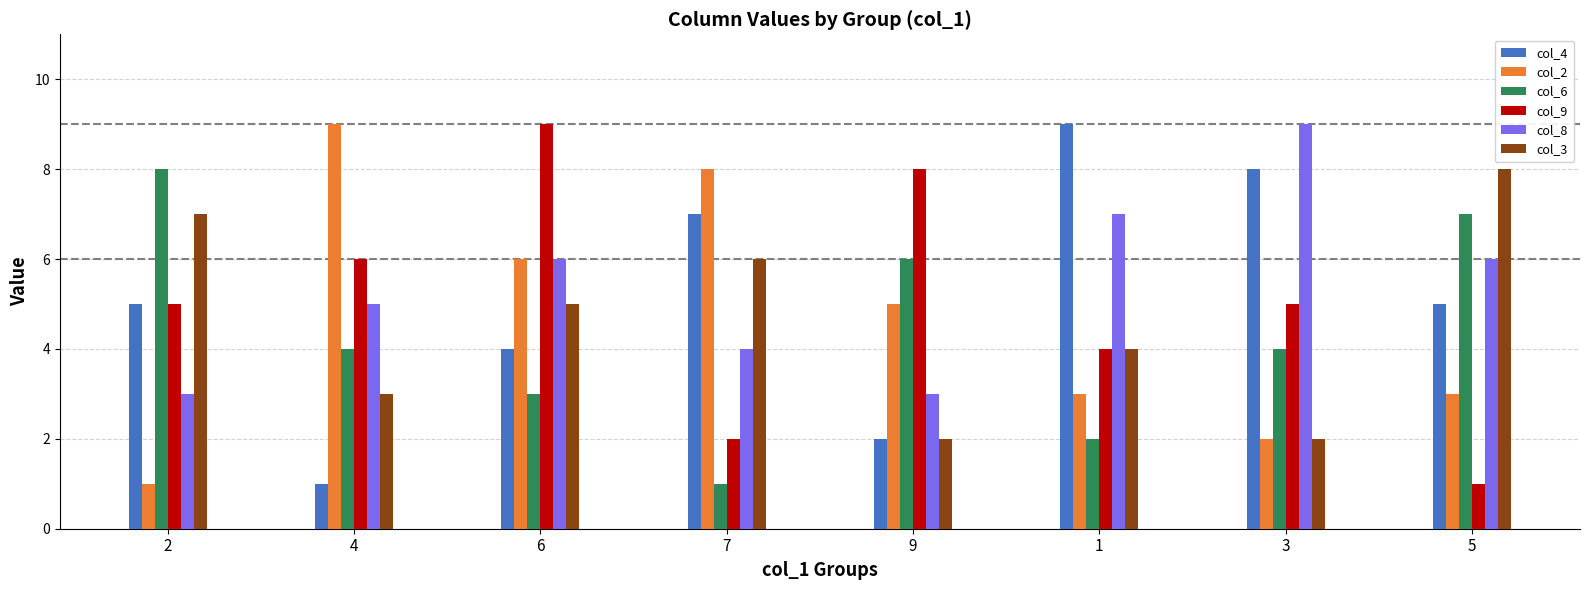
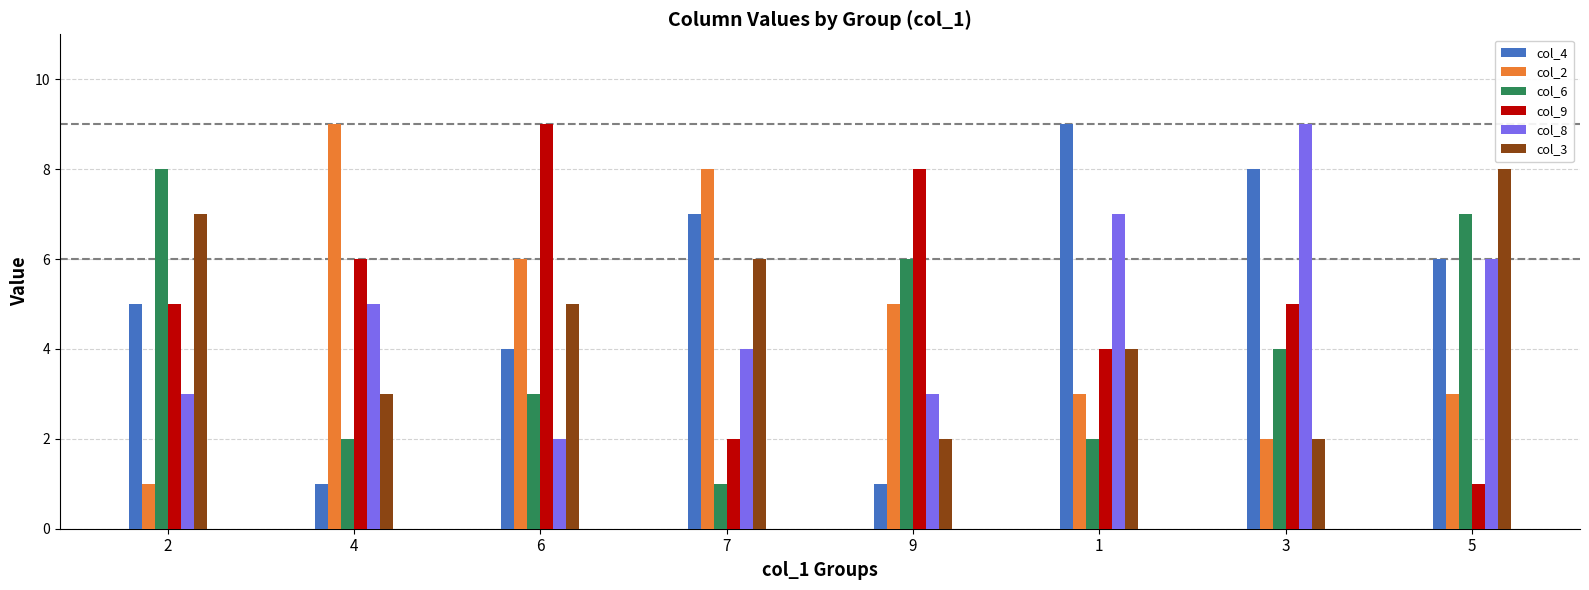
col_6, 4: 4 -> 2
col_8, 6: 6 -> 2
col_4, 9: 2 -> 1
col_4, 5: 5 -> 6
